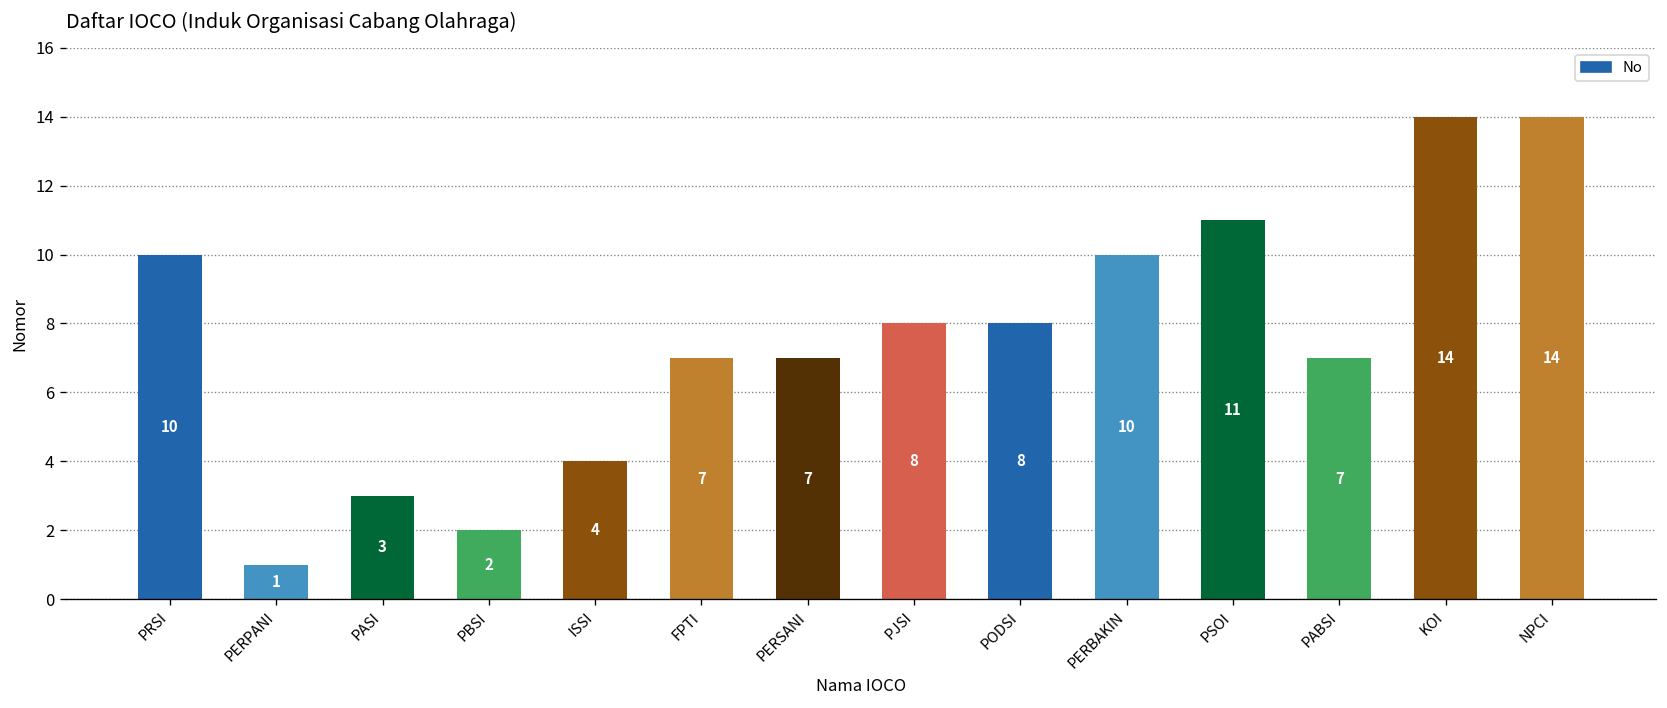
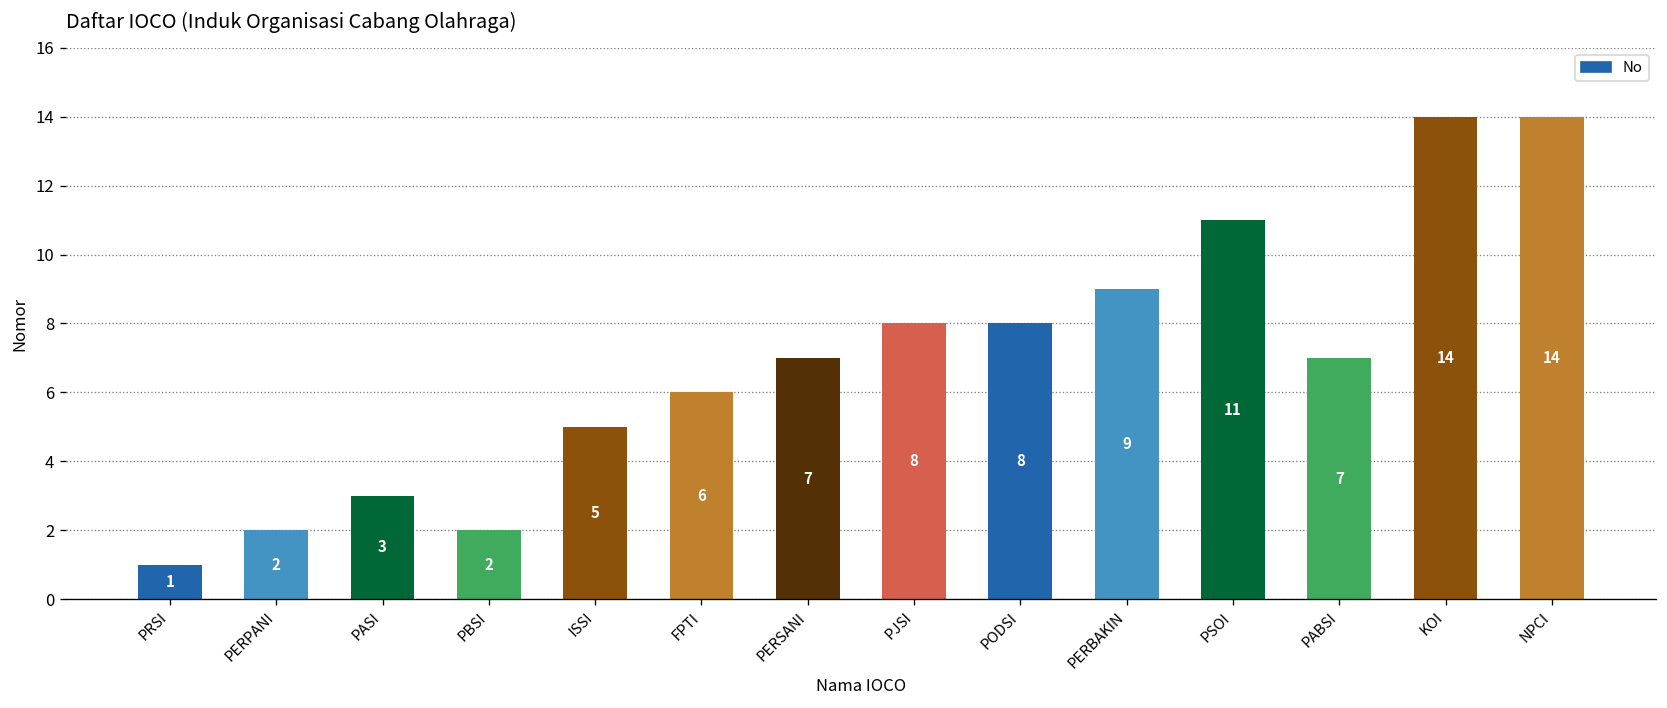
PRSI: 10 -> 1
PERPANI: 1 -> 2
ISSI: 4 -> 5
FPTI: 7 -> 6
PERBAKIN: 10 -> 9
